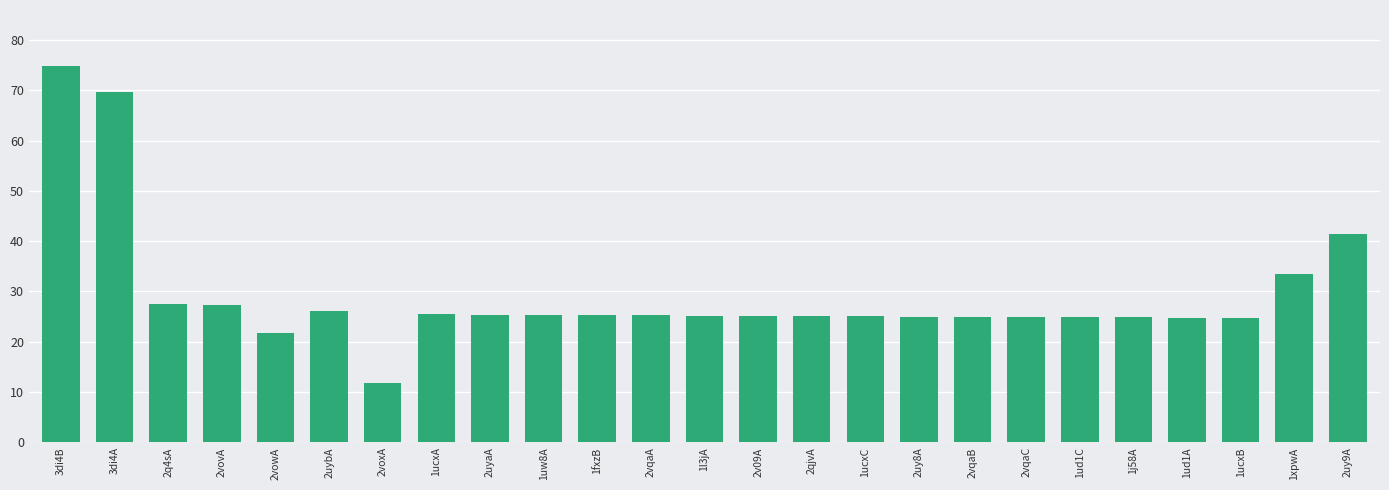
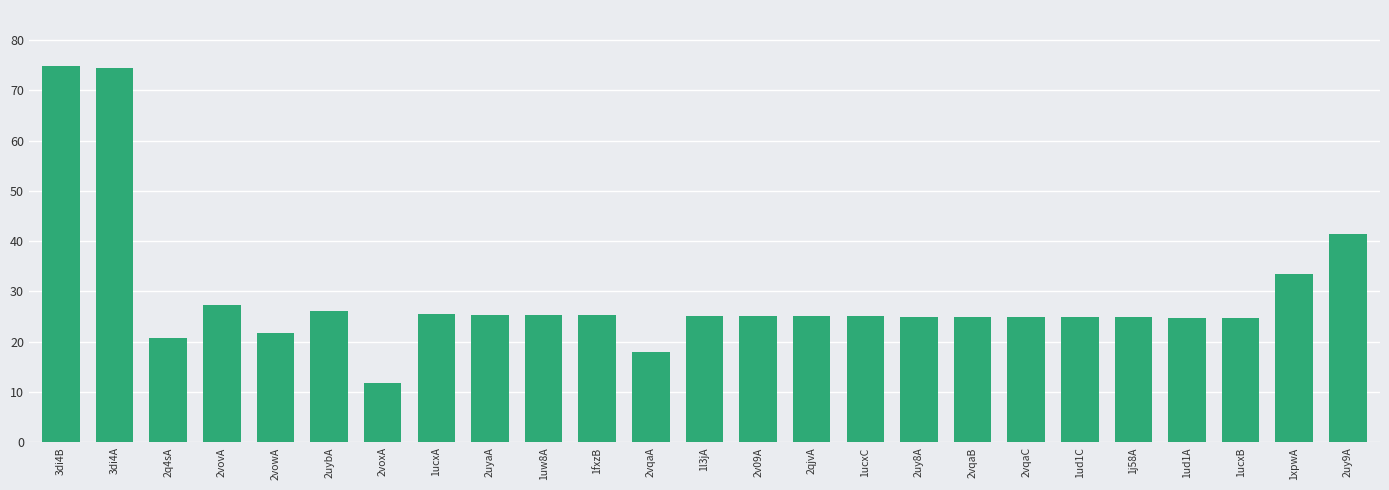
3di4A: 70 -> 74
2q4sA: 27 -> 21
2vqaA: 25 -> 18
